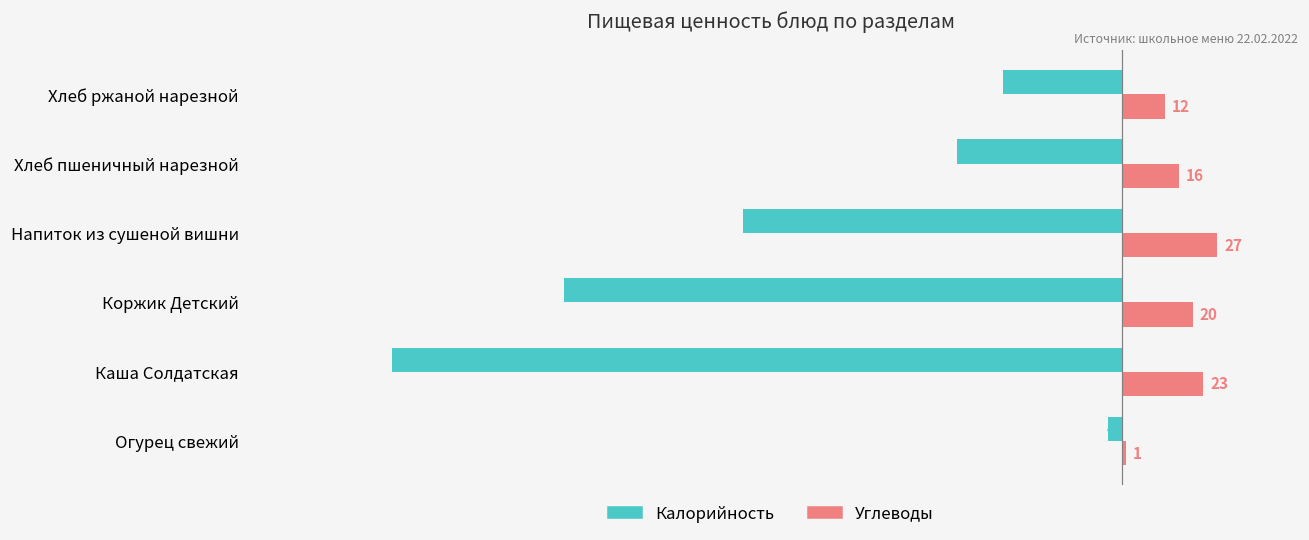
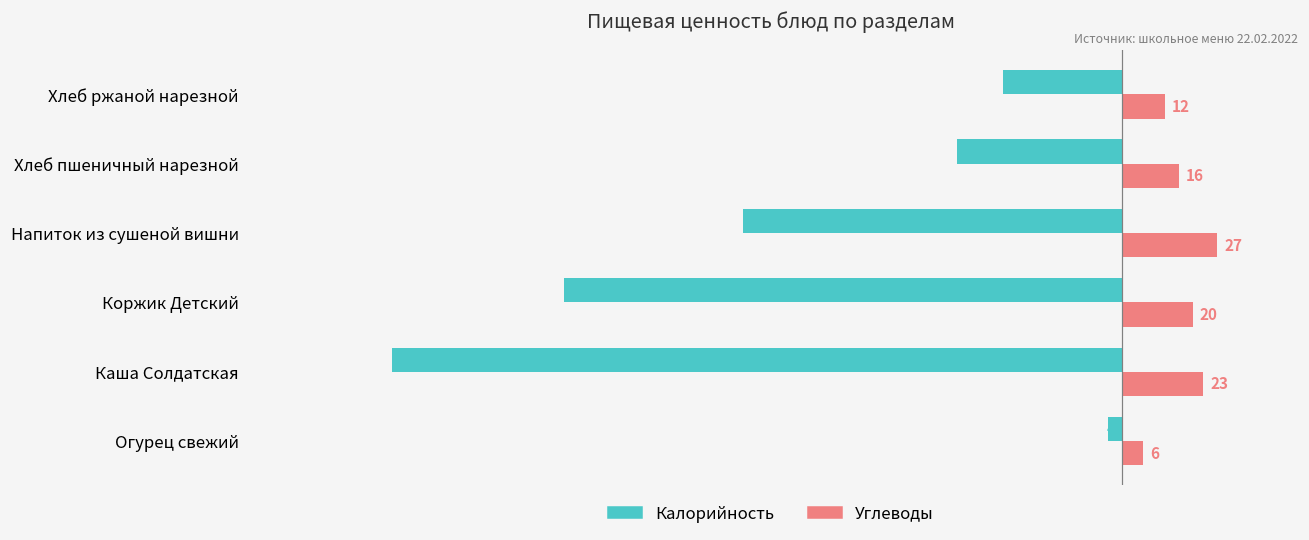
Углеводы, Огурец свежий: 1 -> 6
